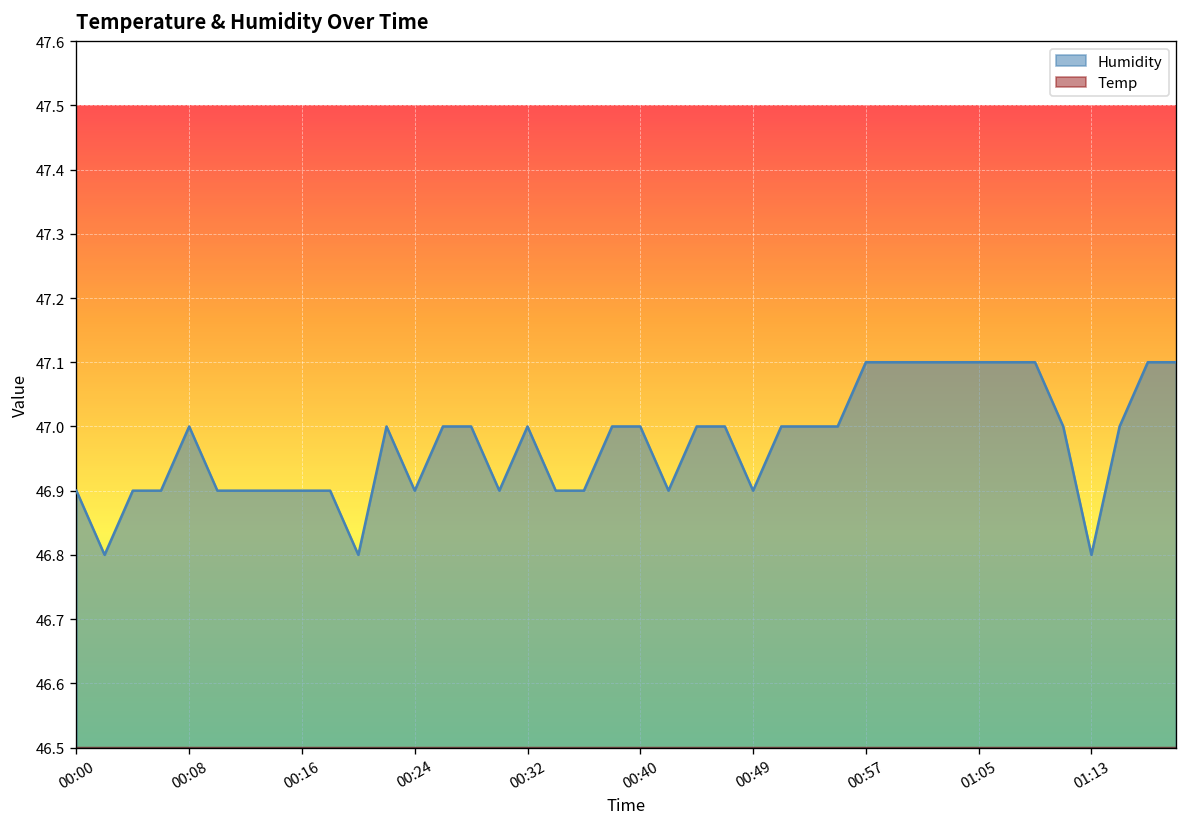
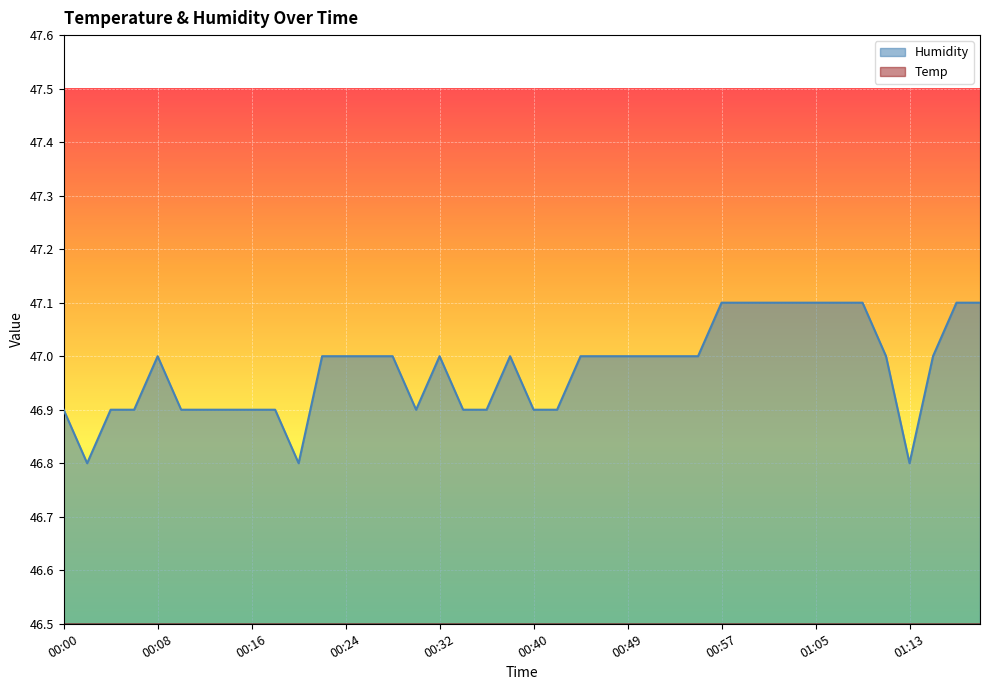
Humidity, 00:24: 46.9 -> 47.0
Humidity, 00:40: 47.0 -> 46.9
Humidity, 00:49: 46.9 -> 47.0
